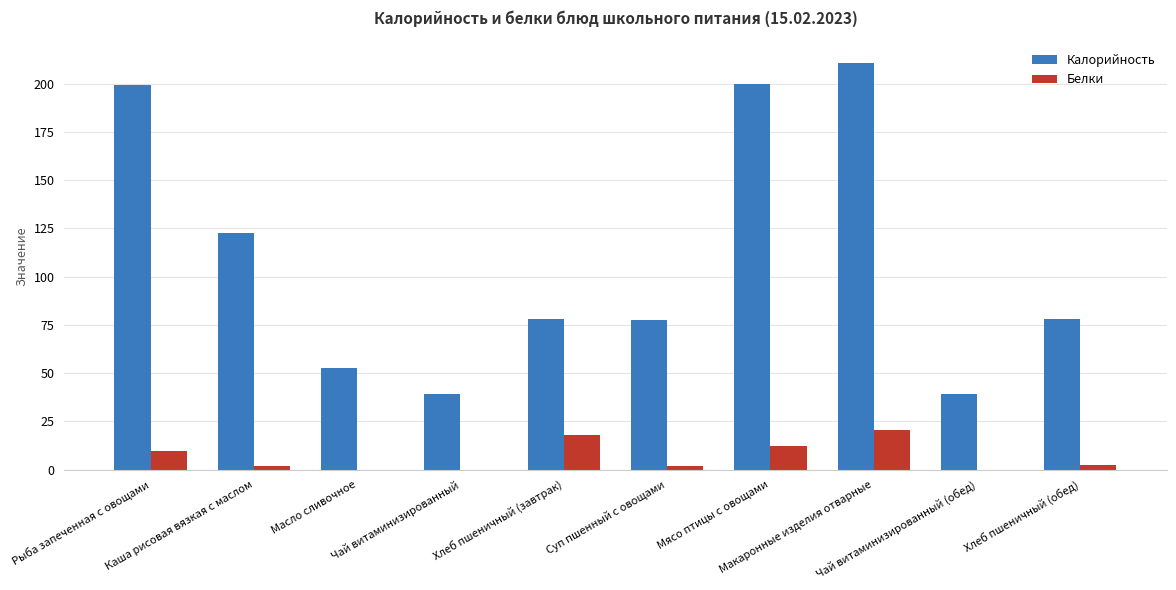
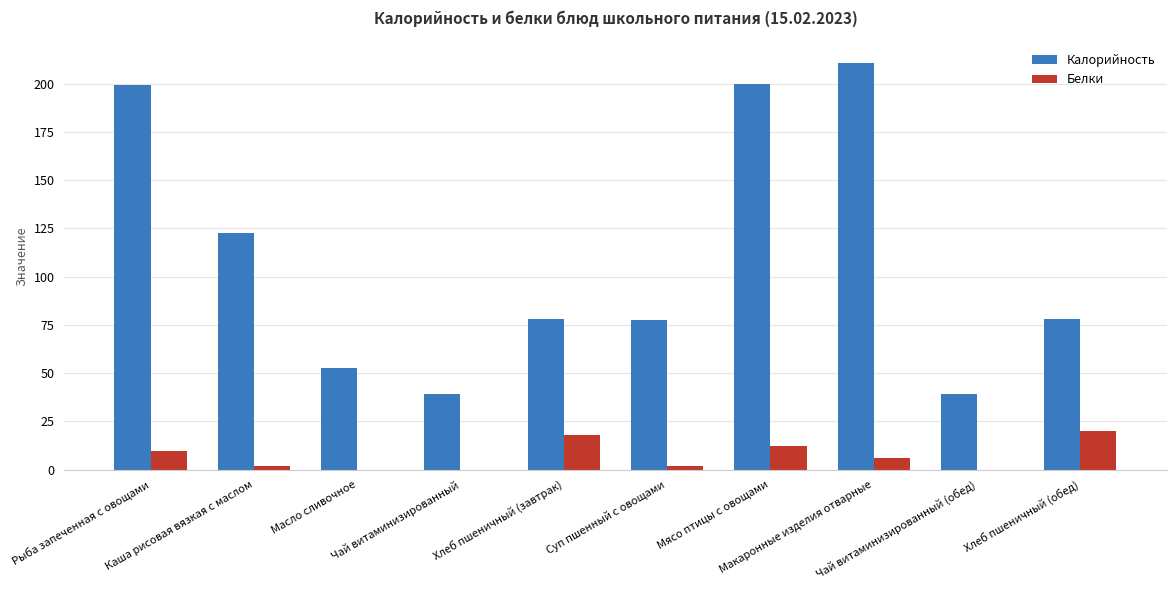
Белки, Макаронные изделия отварные: 20 -> 6
Белки, Хлеб пшеничный (обед): 2 -> 20
